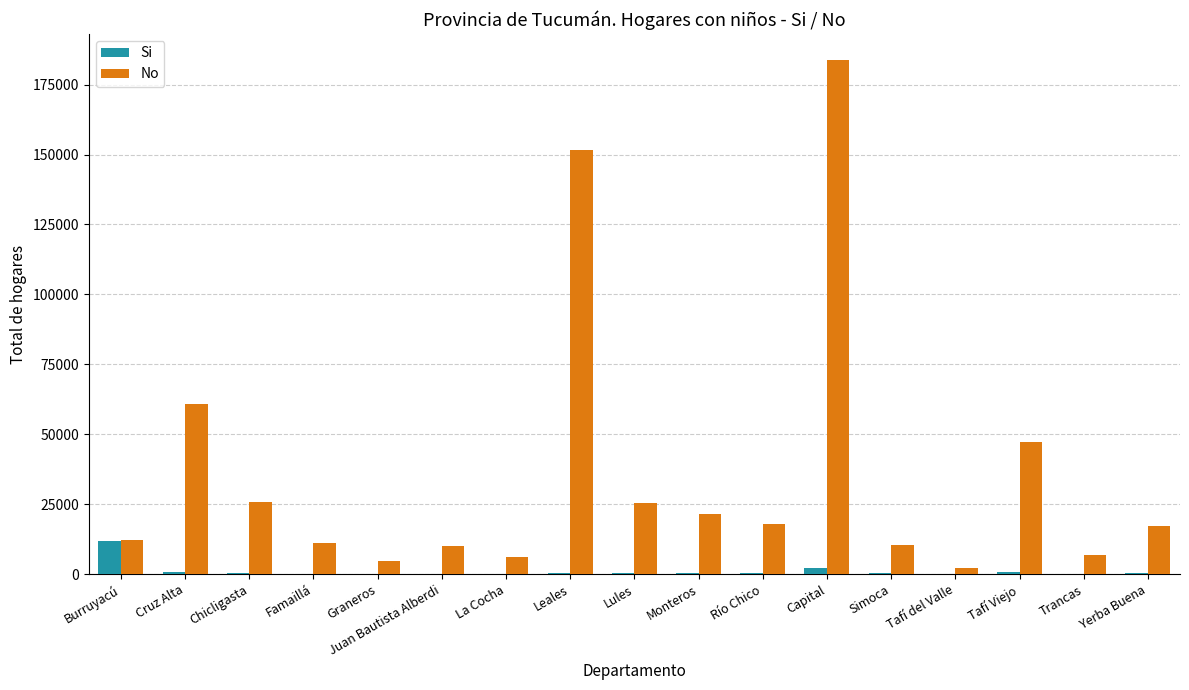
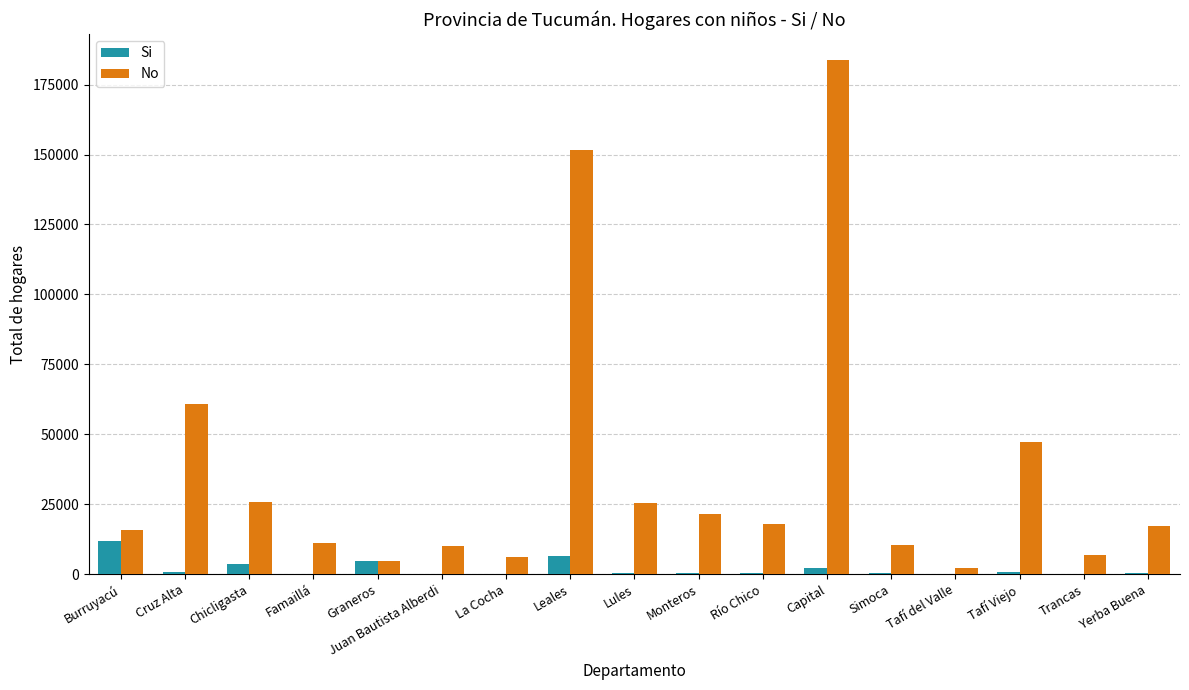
No, Burruyacú: 12000 -> 16000
Si, Chicligasta: 0 -> 4000
Si, Graneros: 0 -> 5000
Si, Leales: 0 -> 6000
